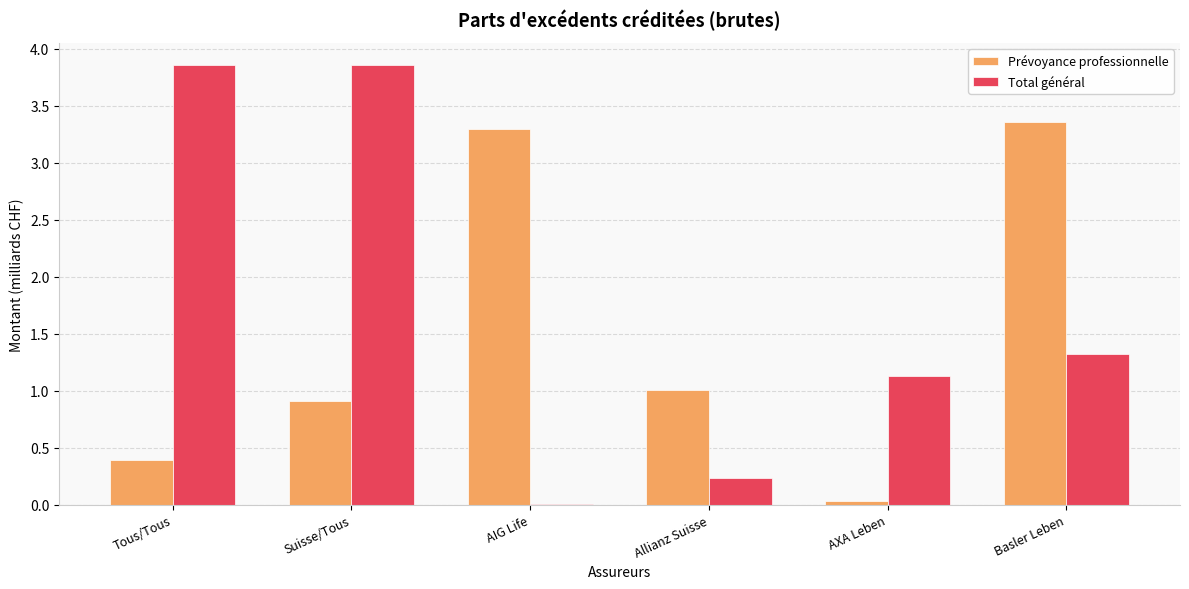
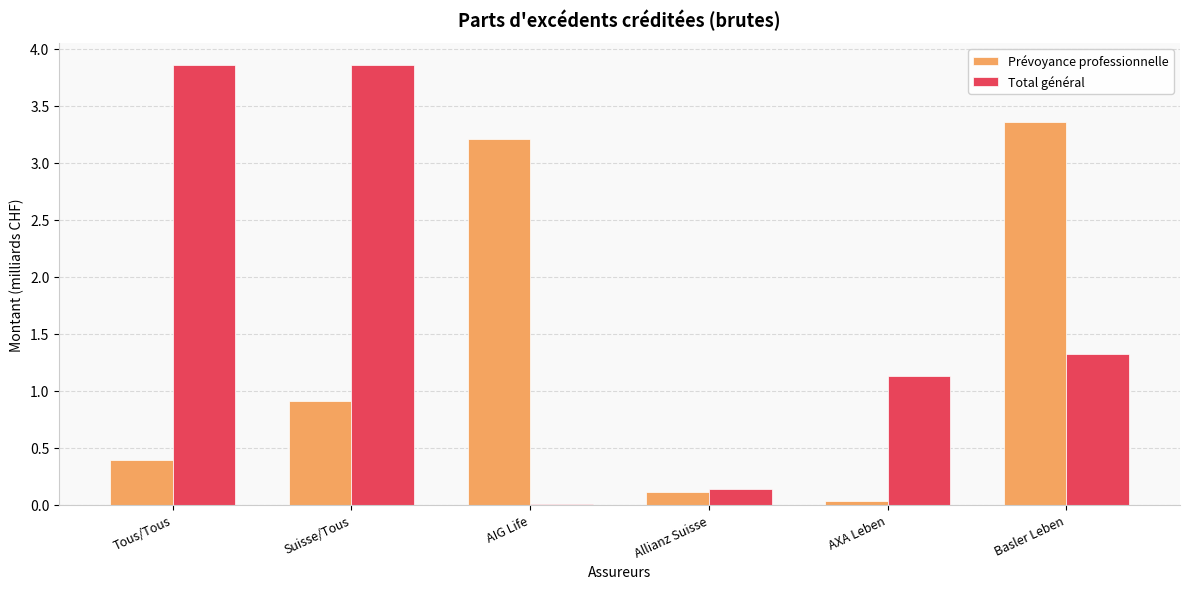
Prévoyance professionnelle, AIG Life: 3.29 -> 3.21
Prévoyance professionnelle, Allianz Suisse: 1.01 -> 0.11
Total général, Allianz Suisse: 0.23 -> 0.14
